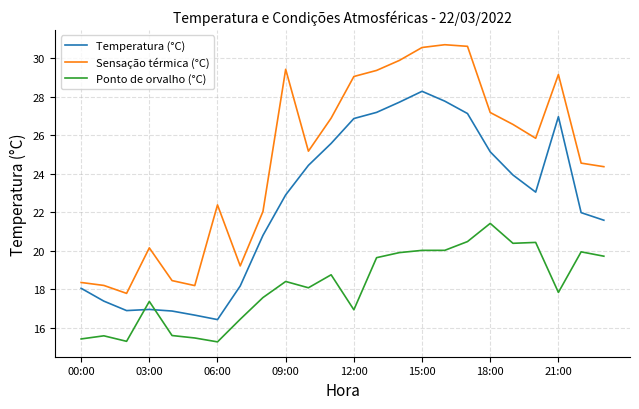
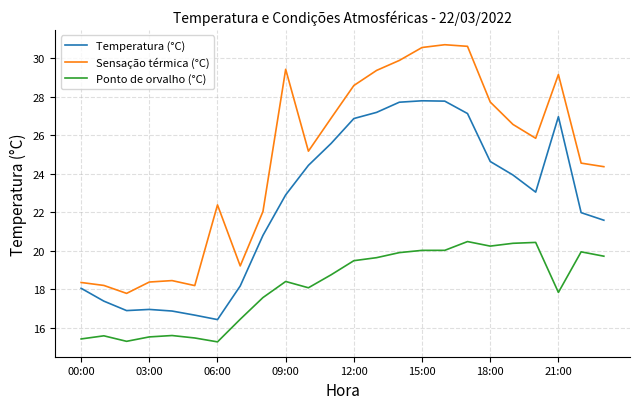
Sensação térmica (°C), 03:00: 20.1 -> 18.4
Ponto de orvalho (°C), 03:00: 17.4 -> 15.5
Sensação térmica (°C), 12:00: 29.0 -> 28.6
Ponto de orvalho (°C), 12:00: 16.9 -> 19.5
Temperatura (°C), 15:00: 28.3 -> 27.8
Temperatura (°C), 18:00: 25.1 -> 24.6
Sensação térmica (°C), 18:00: 27.2 -> 27.7
Ponto de orvalho (°C), 18:00: 21.4 -> 20.2
